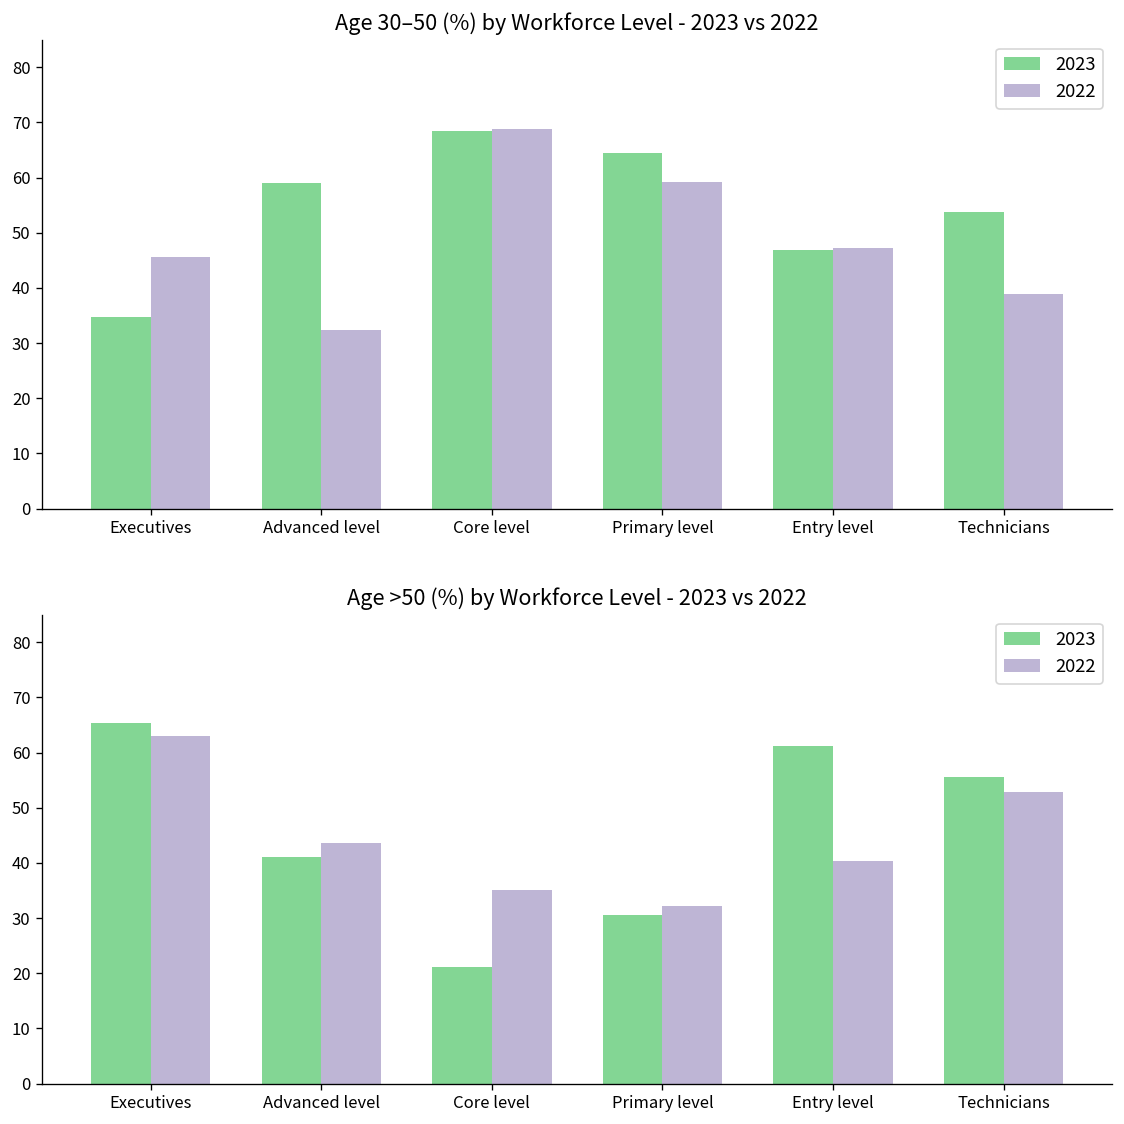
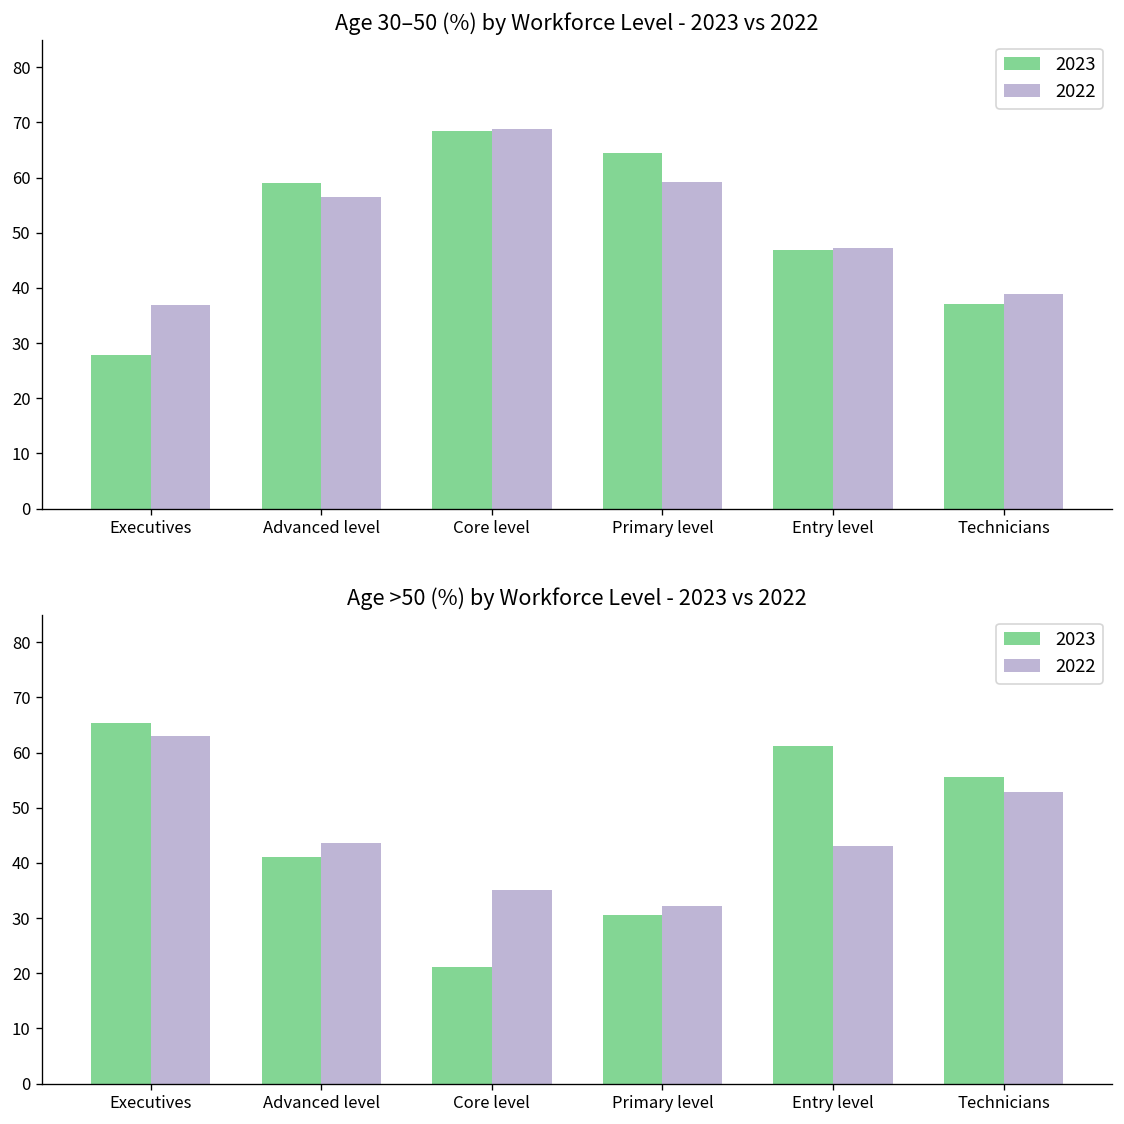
Age 30–50 (%) by Workforce Level - 2023 vs 2022, 2023, Executives: 35 -> 28
Age 30–50 (%) by Workforce Level - 2023 vs 2022, 2022, Executives: 46 -> 37
Age 30–50 (%) by Workforce Level - 2023 vs 2022, 2022, Advanced level: 32 -> 56
Age 30–50 (%) by Workforce Level - 2023 vs 2022, 2023, Technicians: 54 -> 37
Age >50 (%) by Workforce Level - 2023 vs 2022, 2022, Entry level: 40 -> 43
